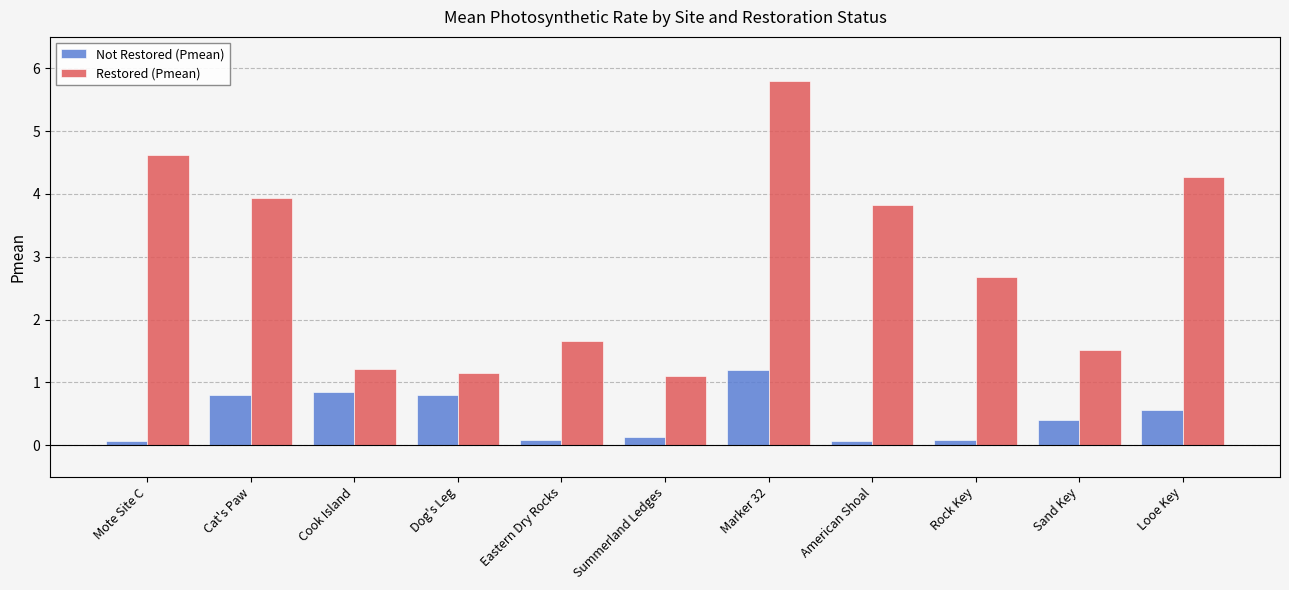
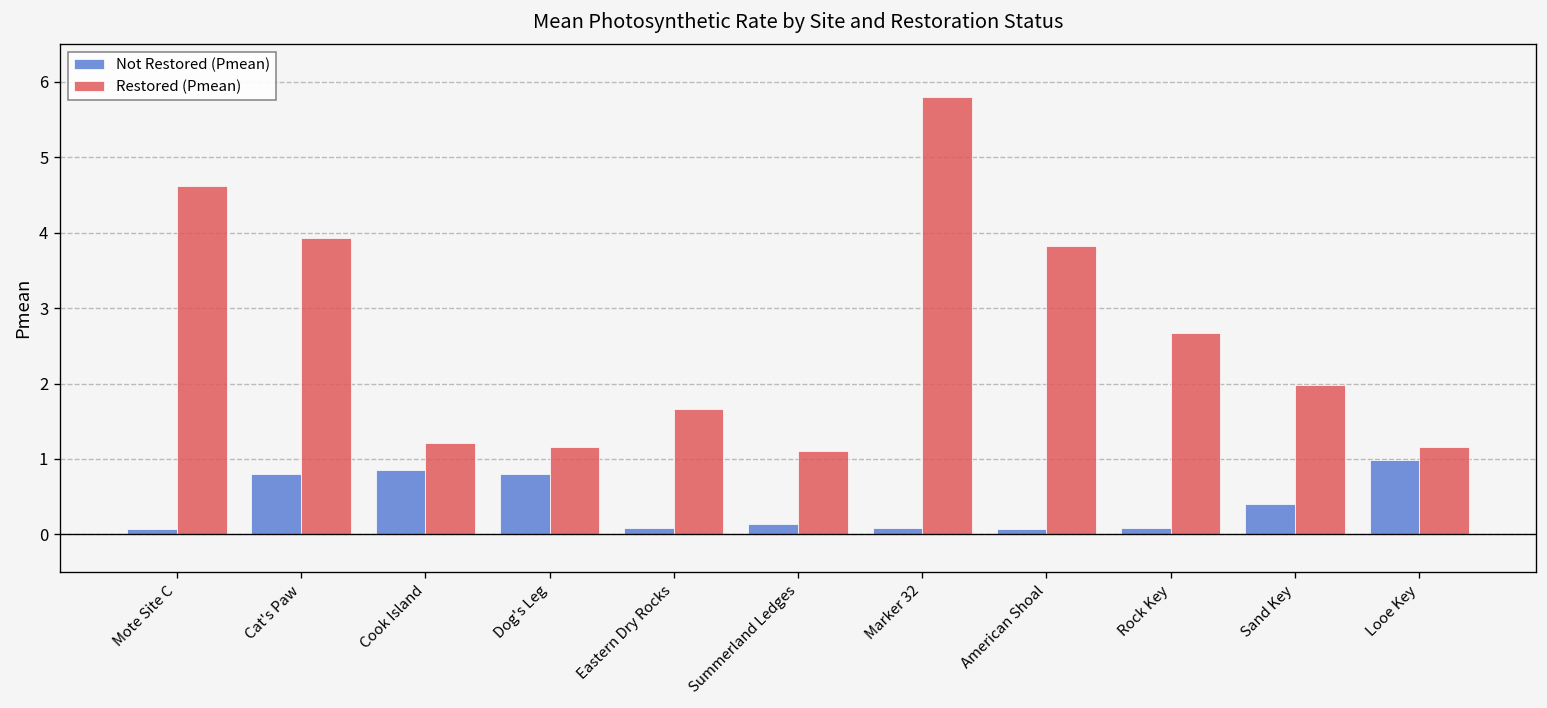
Not Restored (Pmean), Marker 32: 1.2 -> 0.1
Restored (Pmean), Sand Key: 1.5 -> 2.0
Not Restored (Pmean), Looe Key: 0.6 -> 1.0
Restored (Pmean), Looe Key: 4.3 -> 1.2
